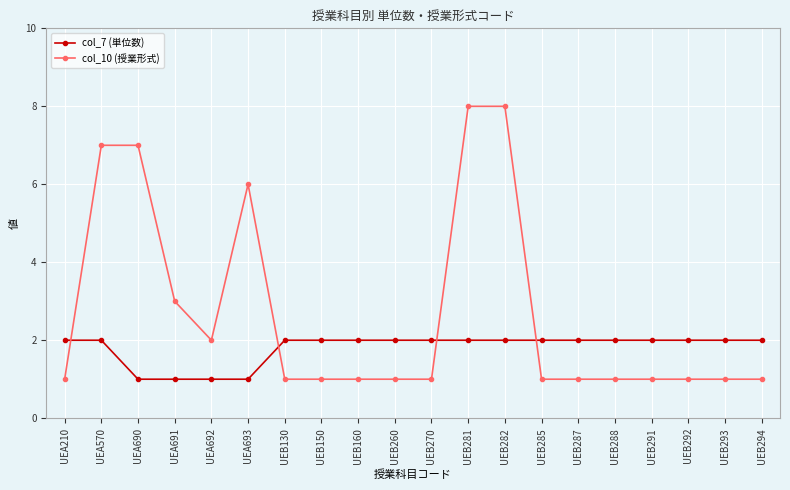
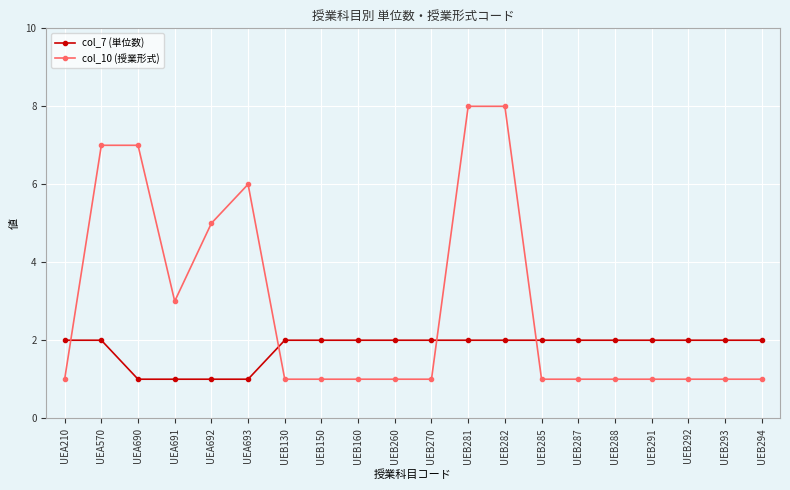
col_10 (授業形式), UEA692: 2 -> 5
